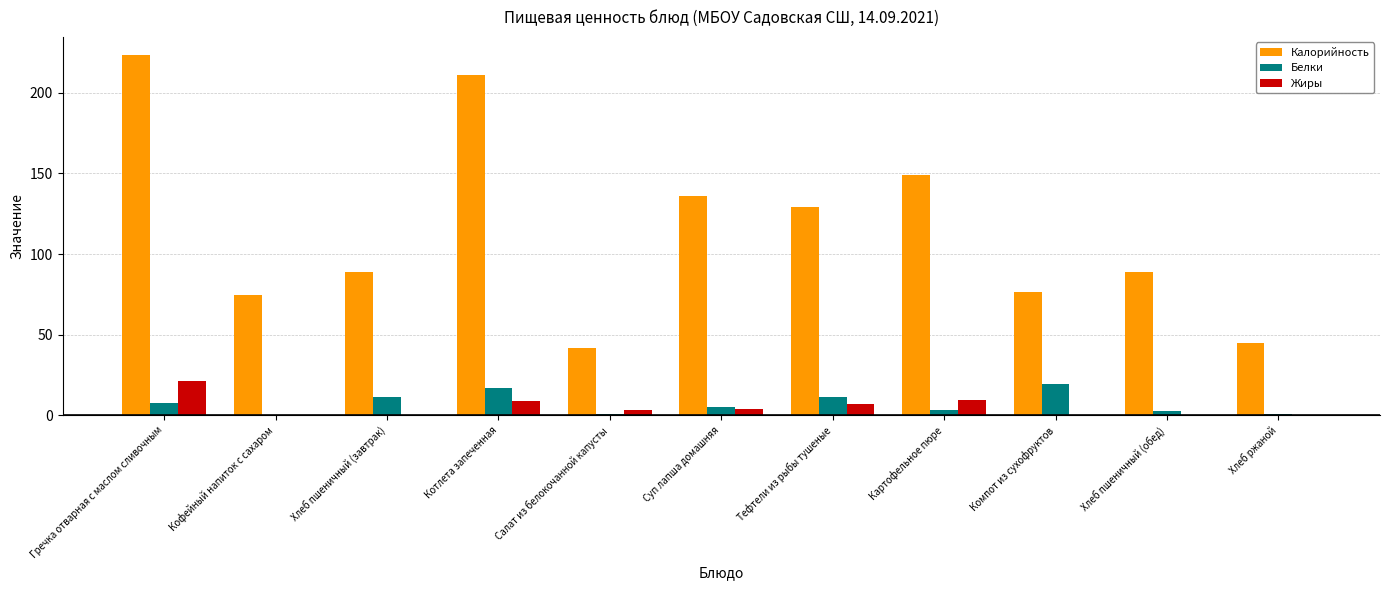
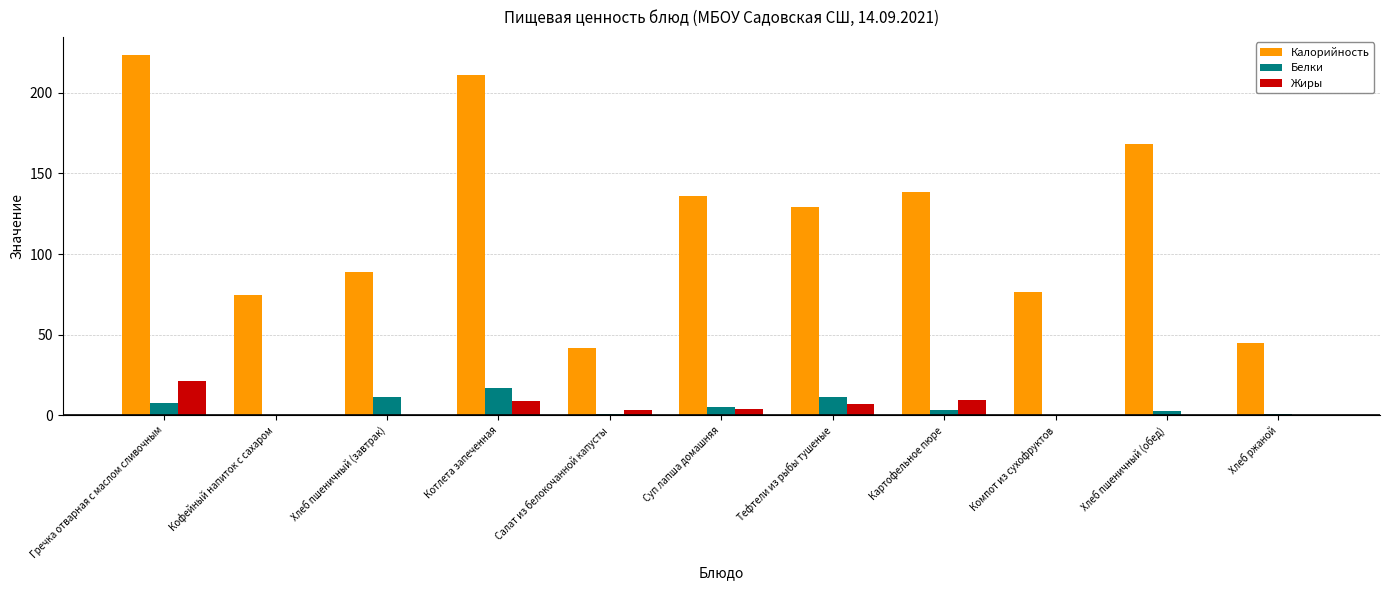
Калорийность, Картофельное пюре: 149 -> 139
Белки, Компот из сухофруктов: 20 -> 0
Калорийность, Хлеб пшеничный (обед): 89 -> 169
